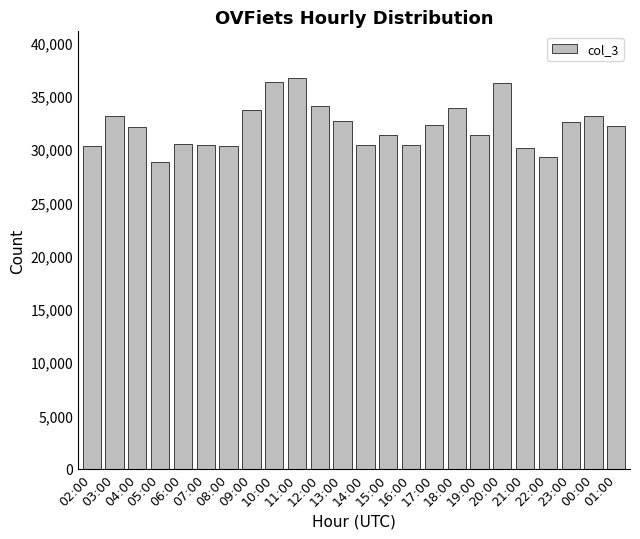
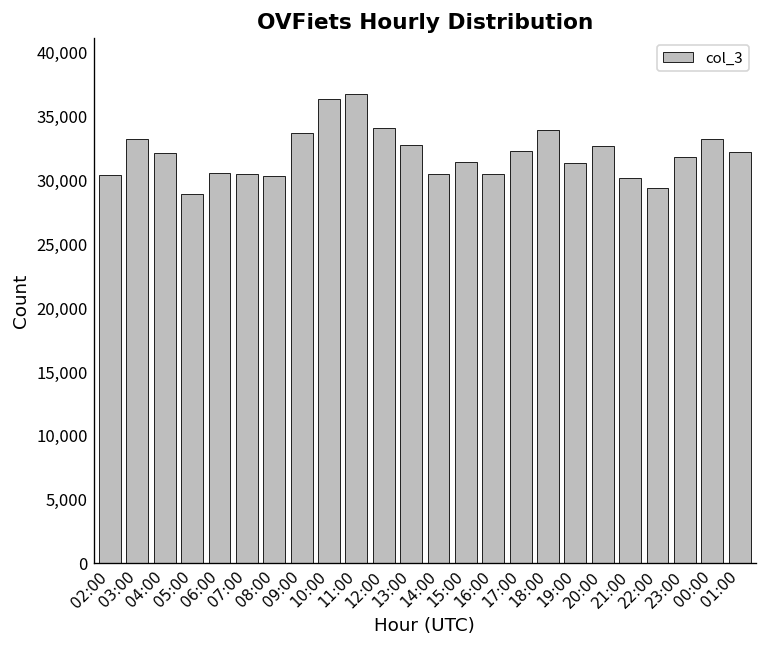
20:00: 36,200 -> 32,600
23:00: 32,500 -> 31,700
